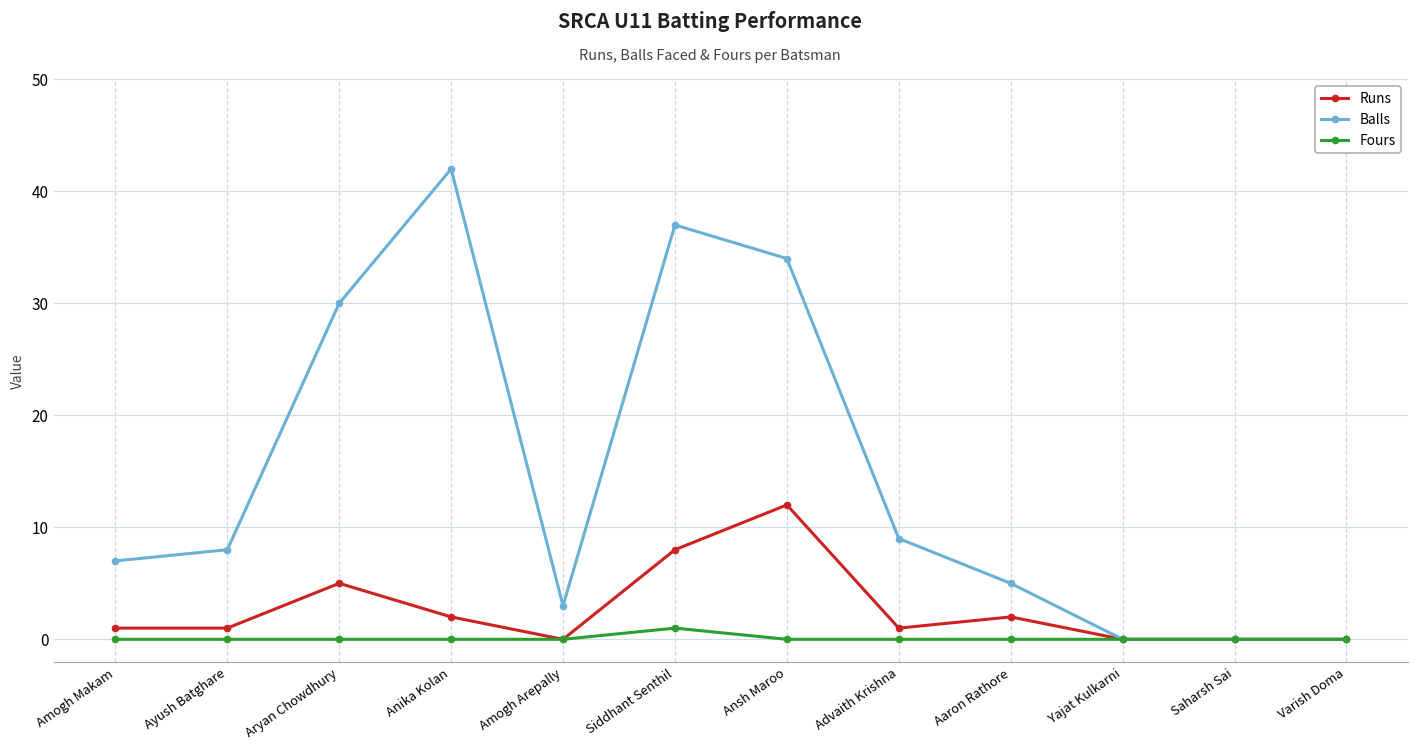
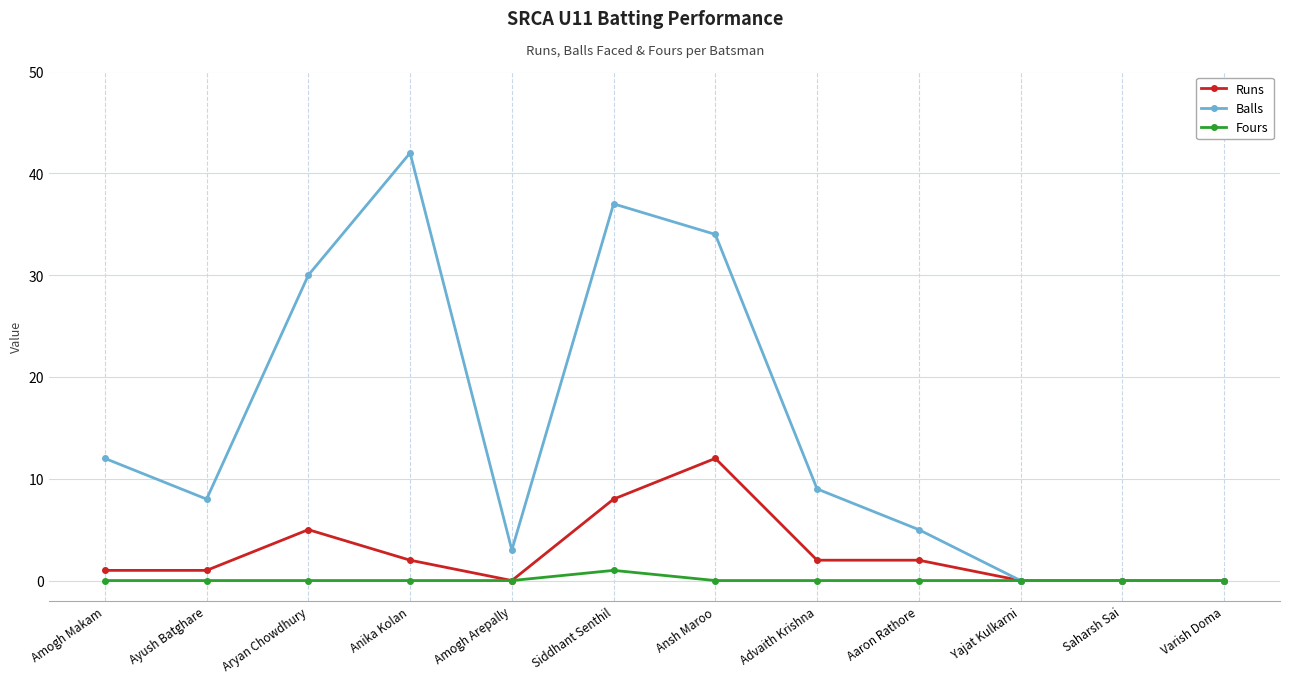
Balls, Amogh Makam: 7 -> 12
Runs, Advaith Krishna: 1 -> 2
